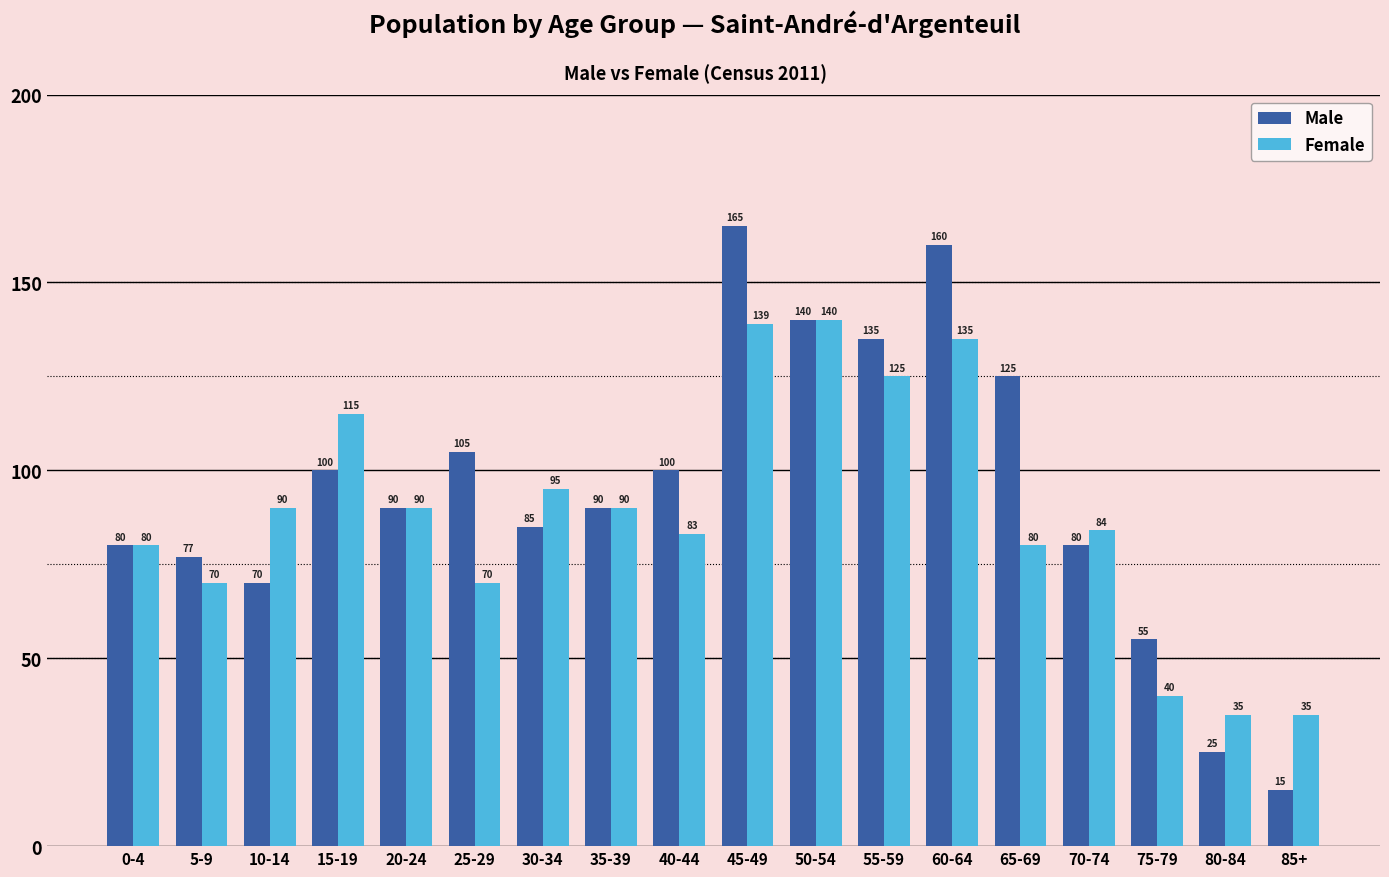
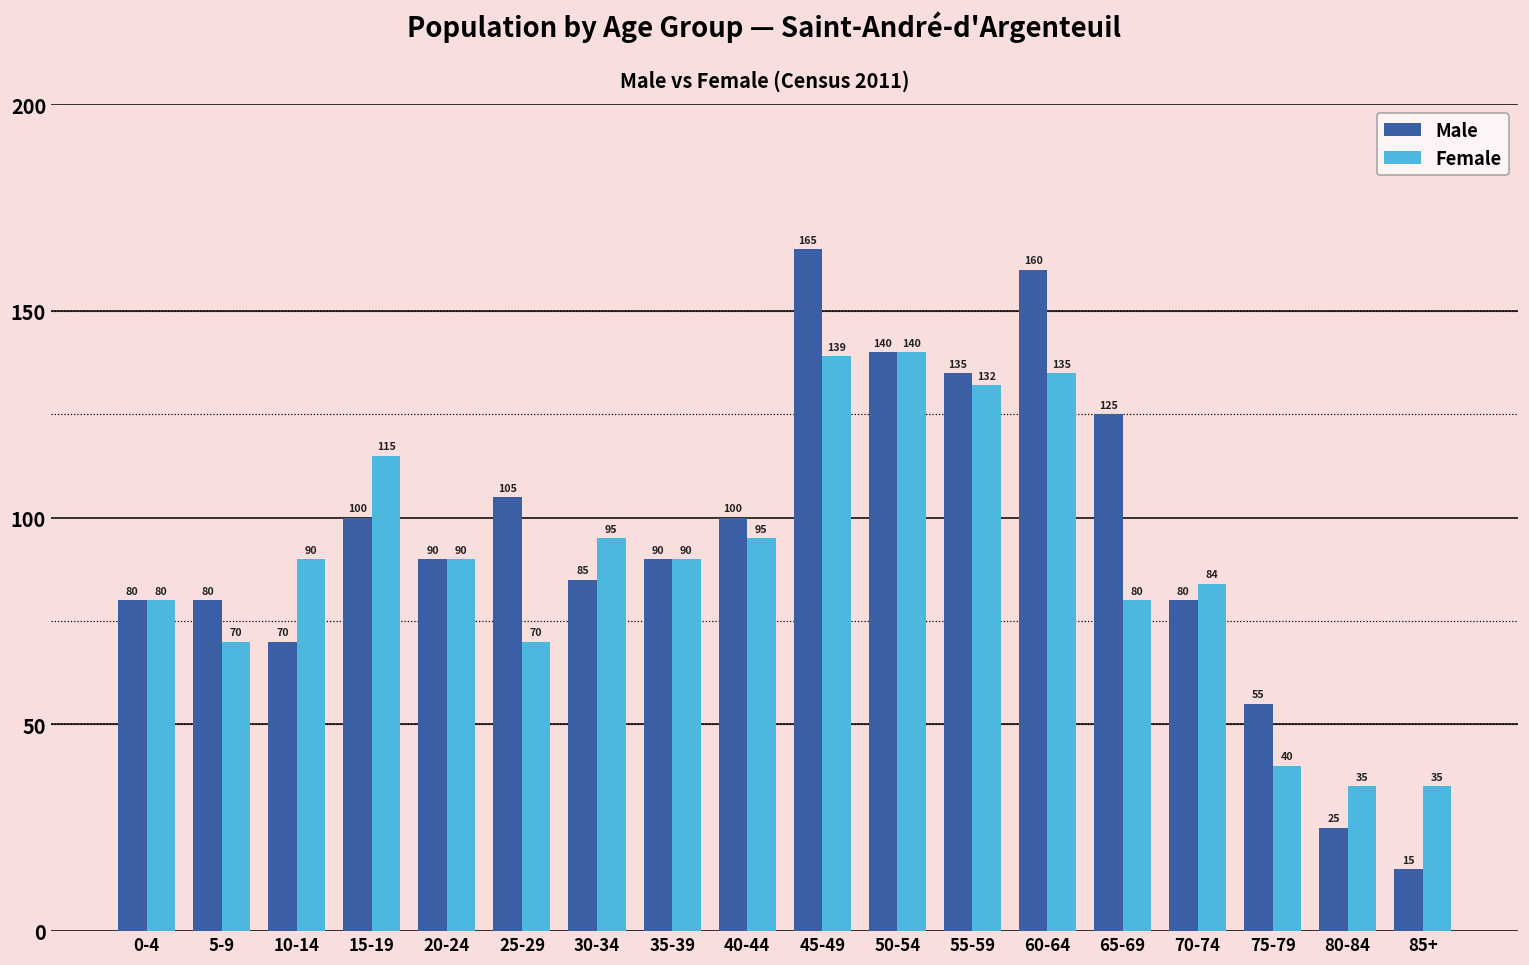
Male, 5-9: 77 -> 80
Female, 40-44: 83 -> 95
Female, 55-59: 125 -> 132
